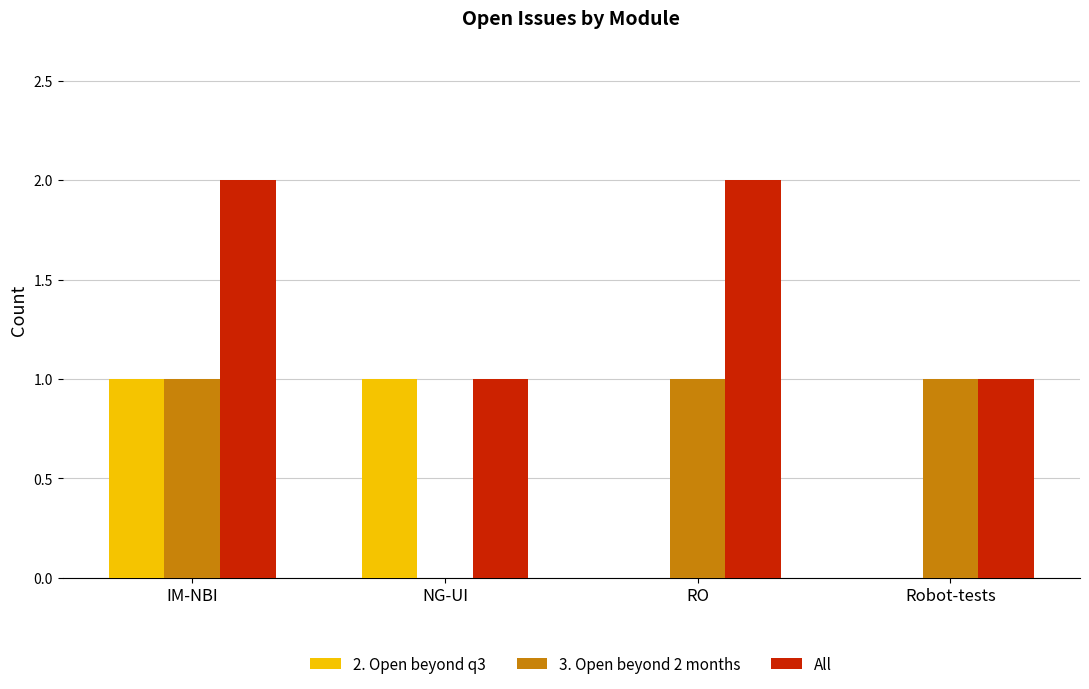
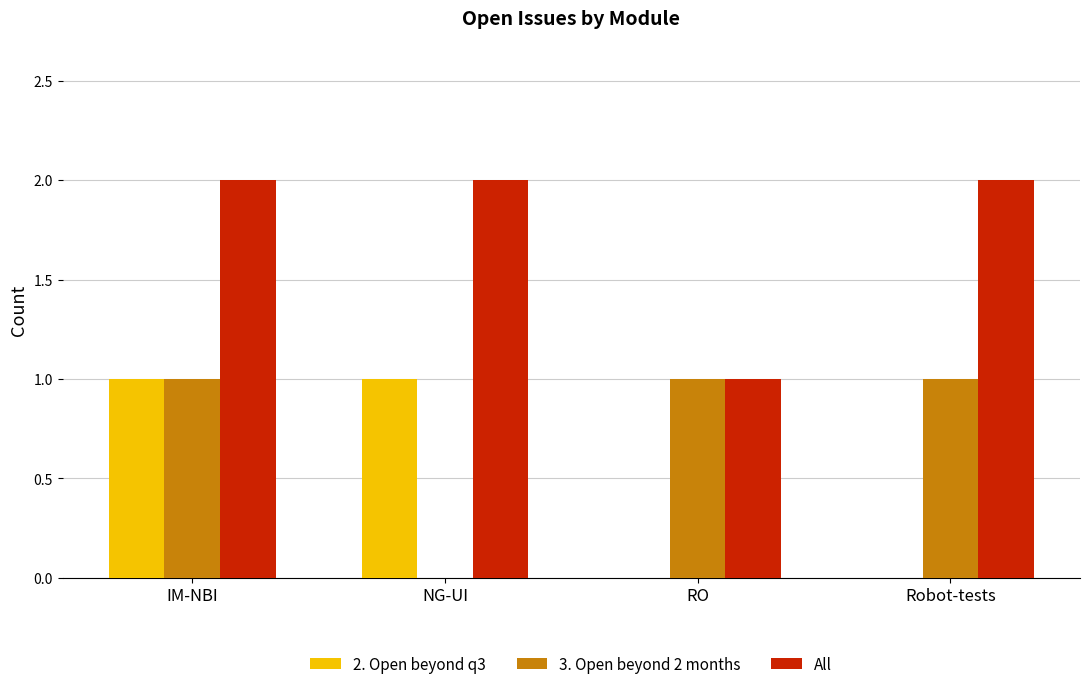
All, NG-UI: 1 -> 2
All, RO: 2 -> 1
All, Robot-tests: 1 -> 2
